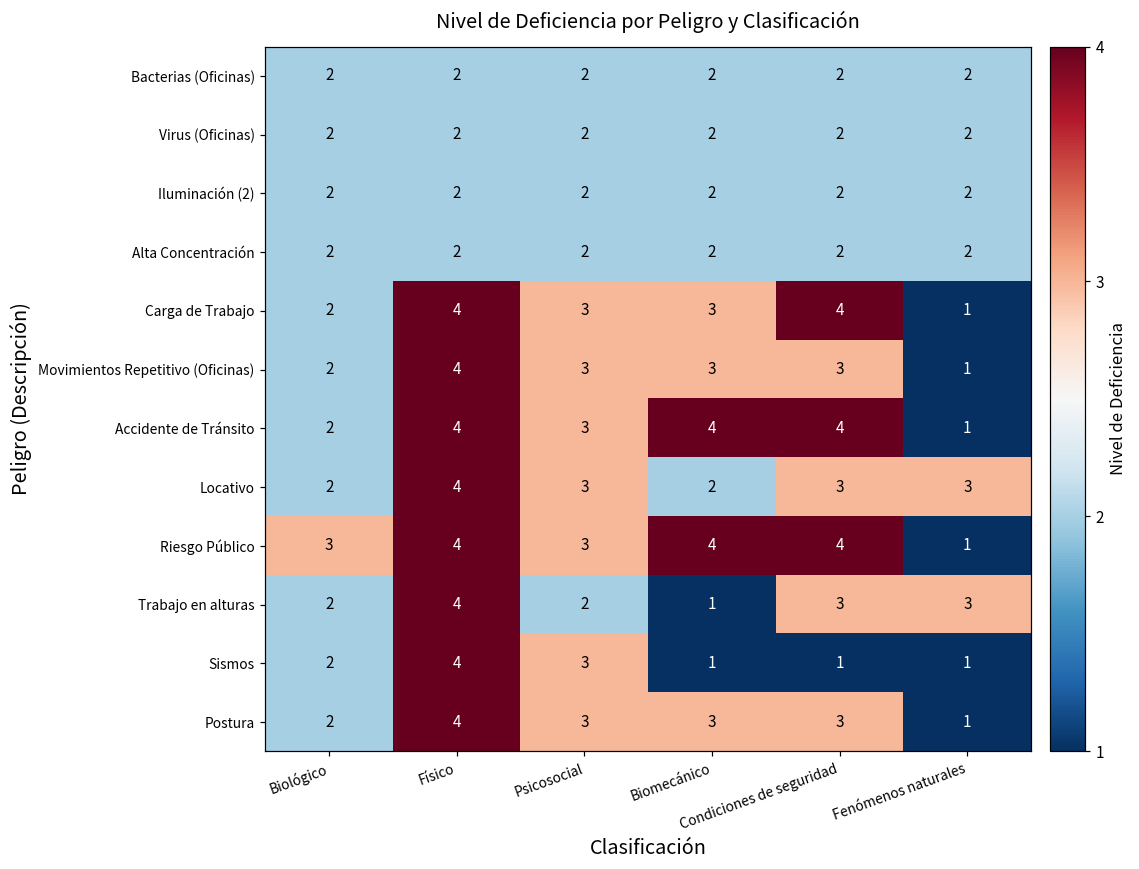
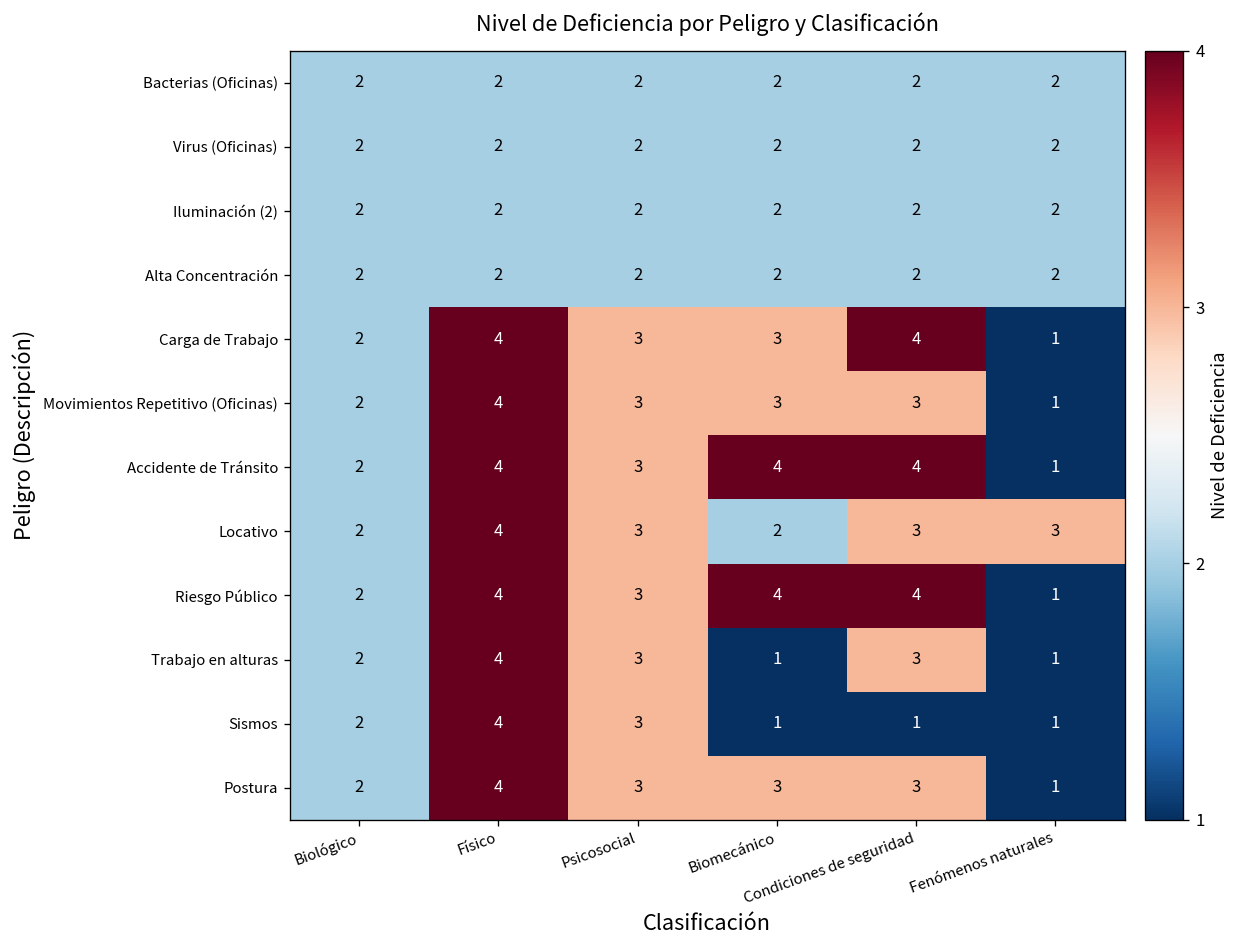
Riesgo Público, Biológico: 3 -> 2
Trabajo en alturas, Psicosocial: 2 -> 3
Trabajo en alturas, Fenómenos naturales: 3 -> 1
